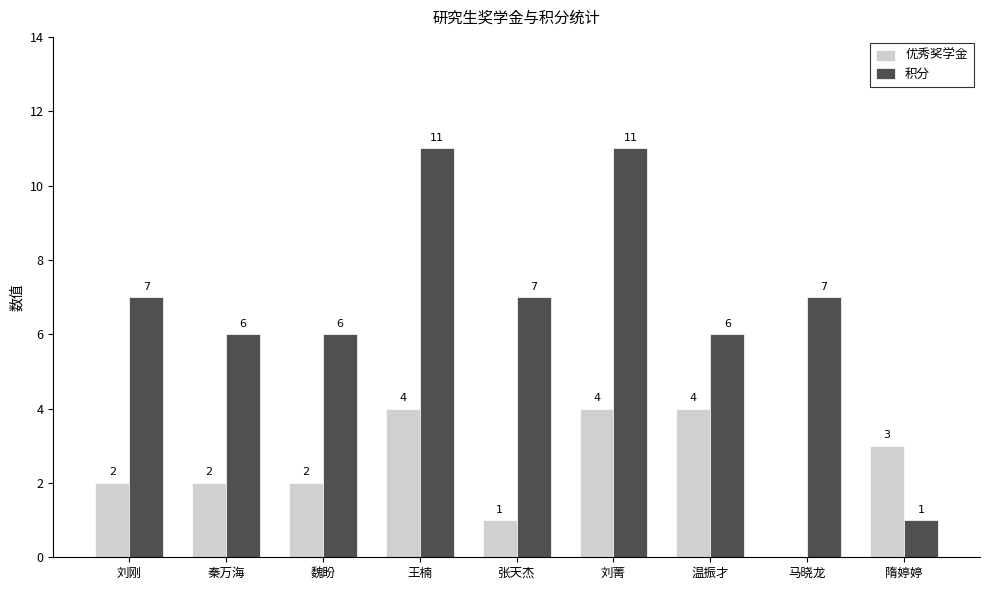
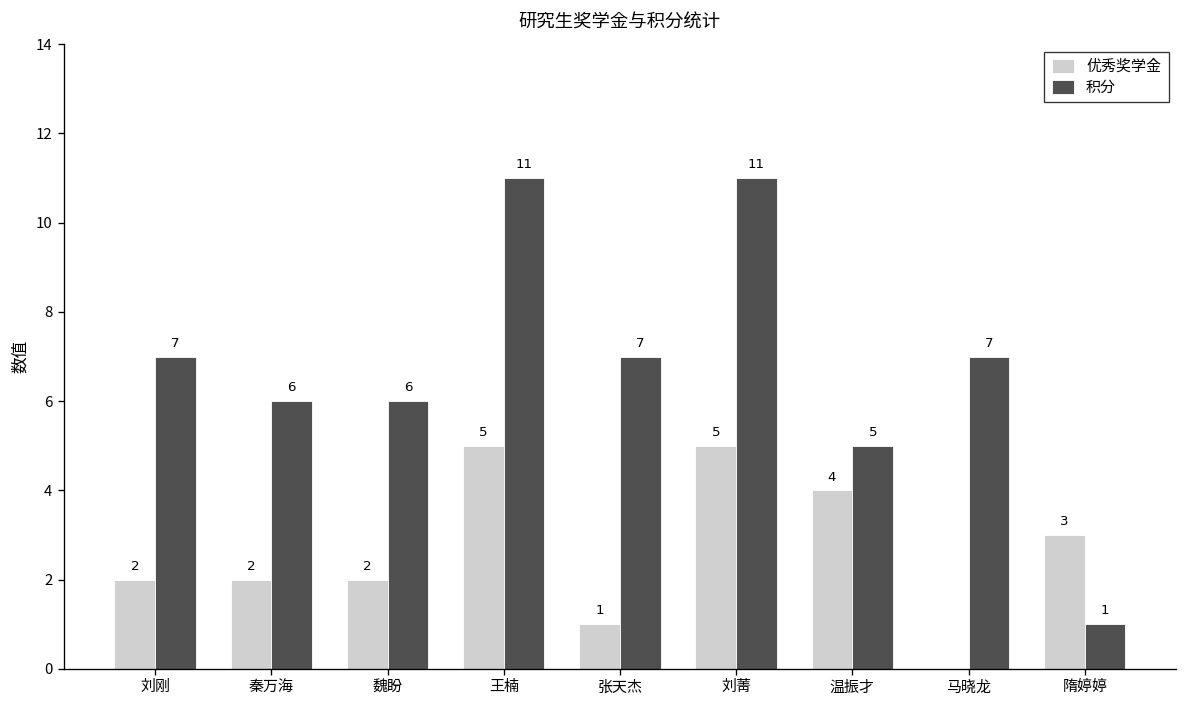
优秀奖学金, 王楠: 4 -> 5
优秀奖学金, 刘菁: 4 -> 5
积分, 温振才: 6 -> 5
